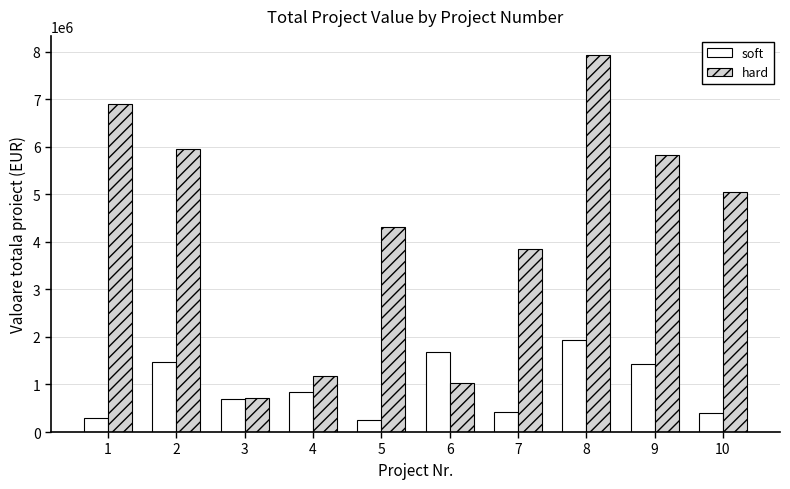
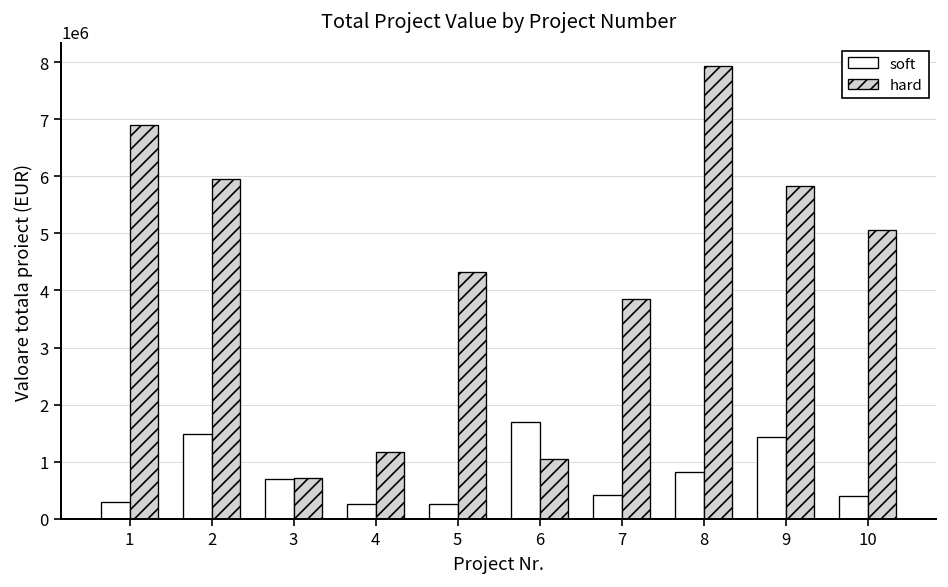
soft, 4: 800000 -> 300000
soft, 8: 1900000 -> 800000
